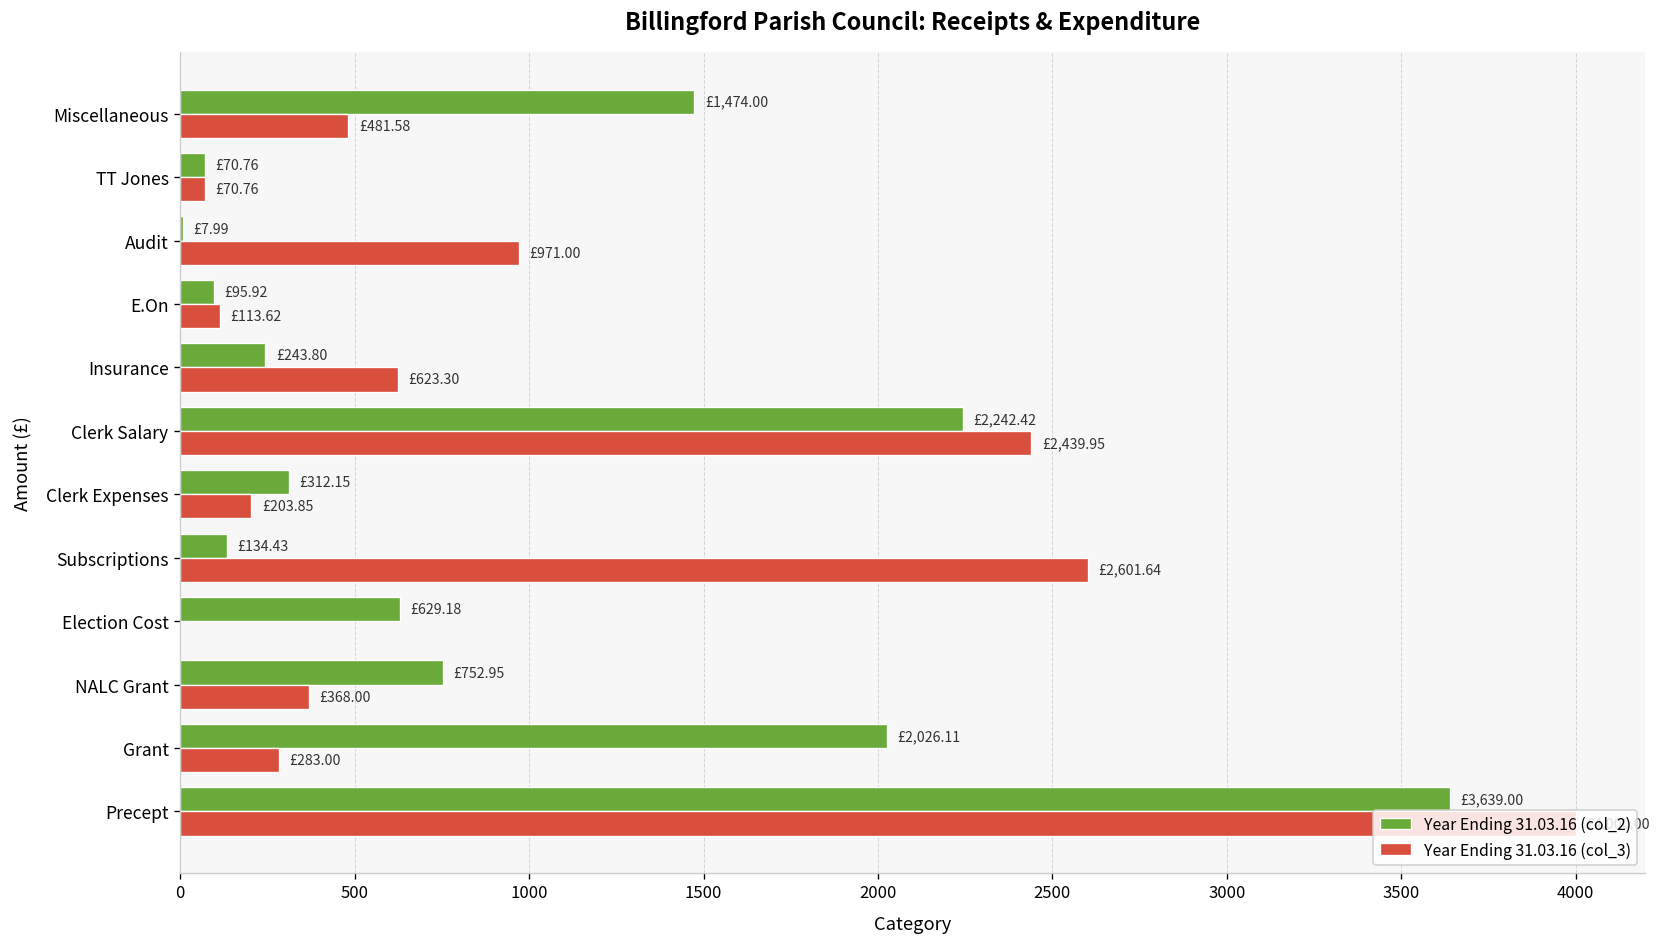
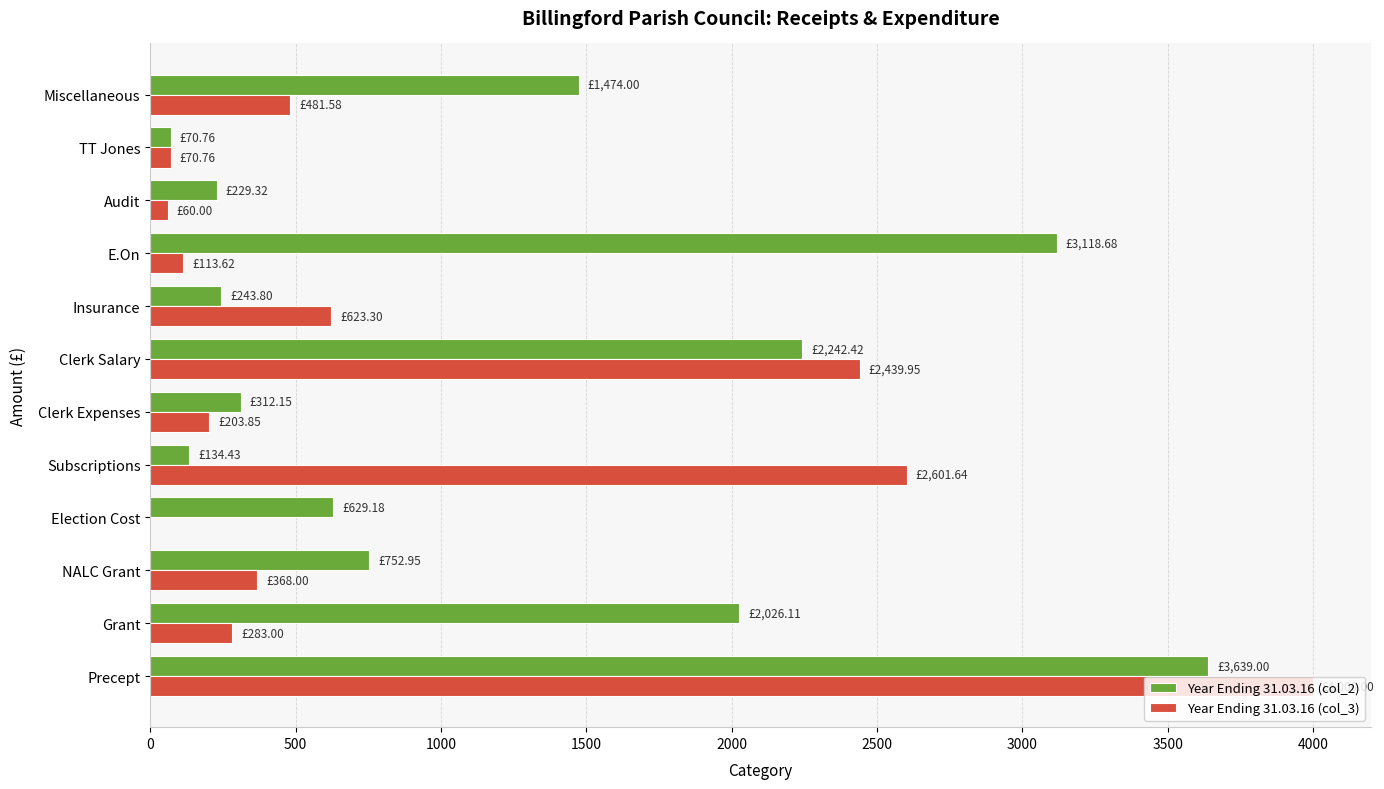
Year Ending 31.03.16 (col_2), Audit: £7.99 -> £229.32
Year Ending 31.03.16 (col_3), Audit: £971.00 -> £60.00
Year Ending 31.03.16 (col_2), E.On: £95.92 -> £3,118.68
